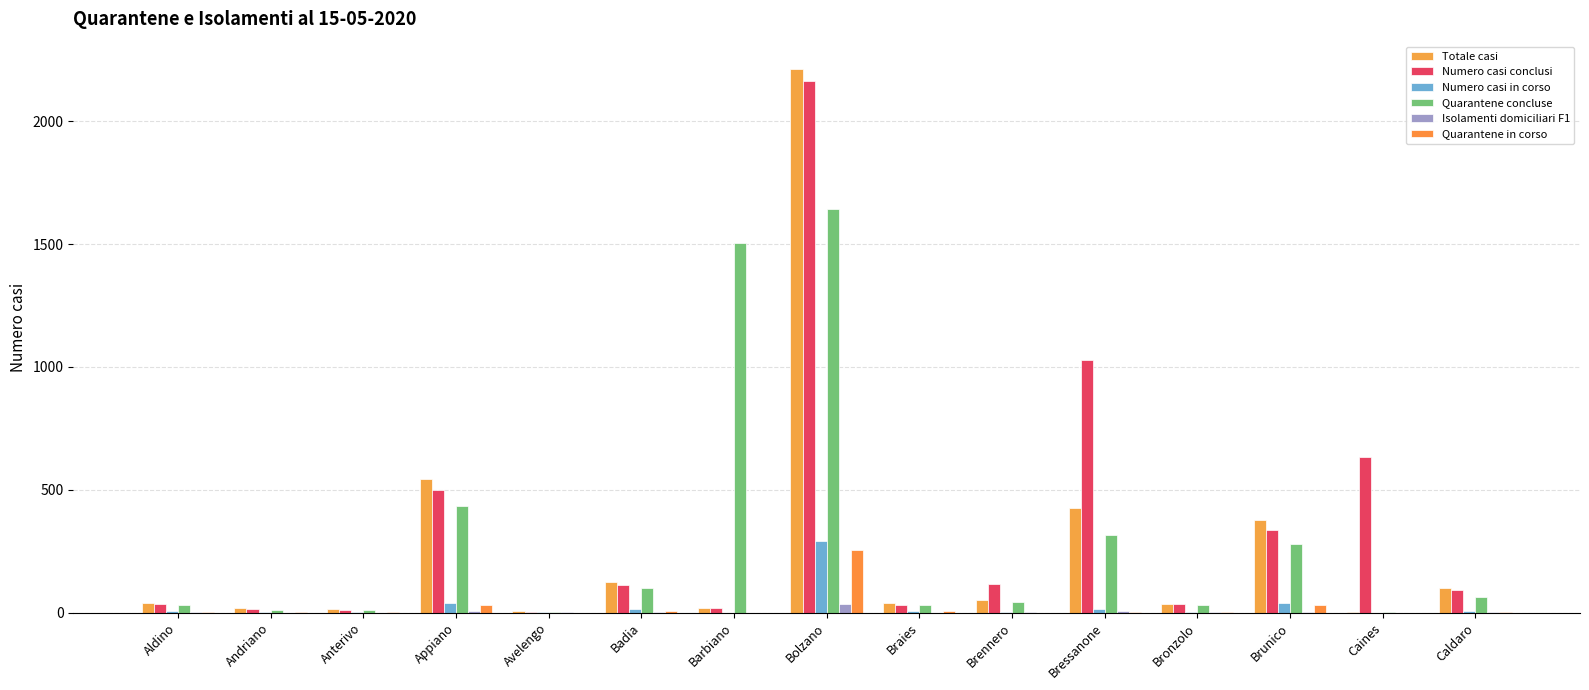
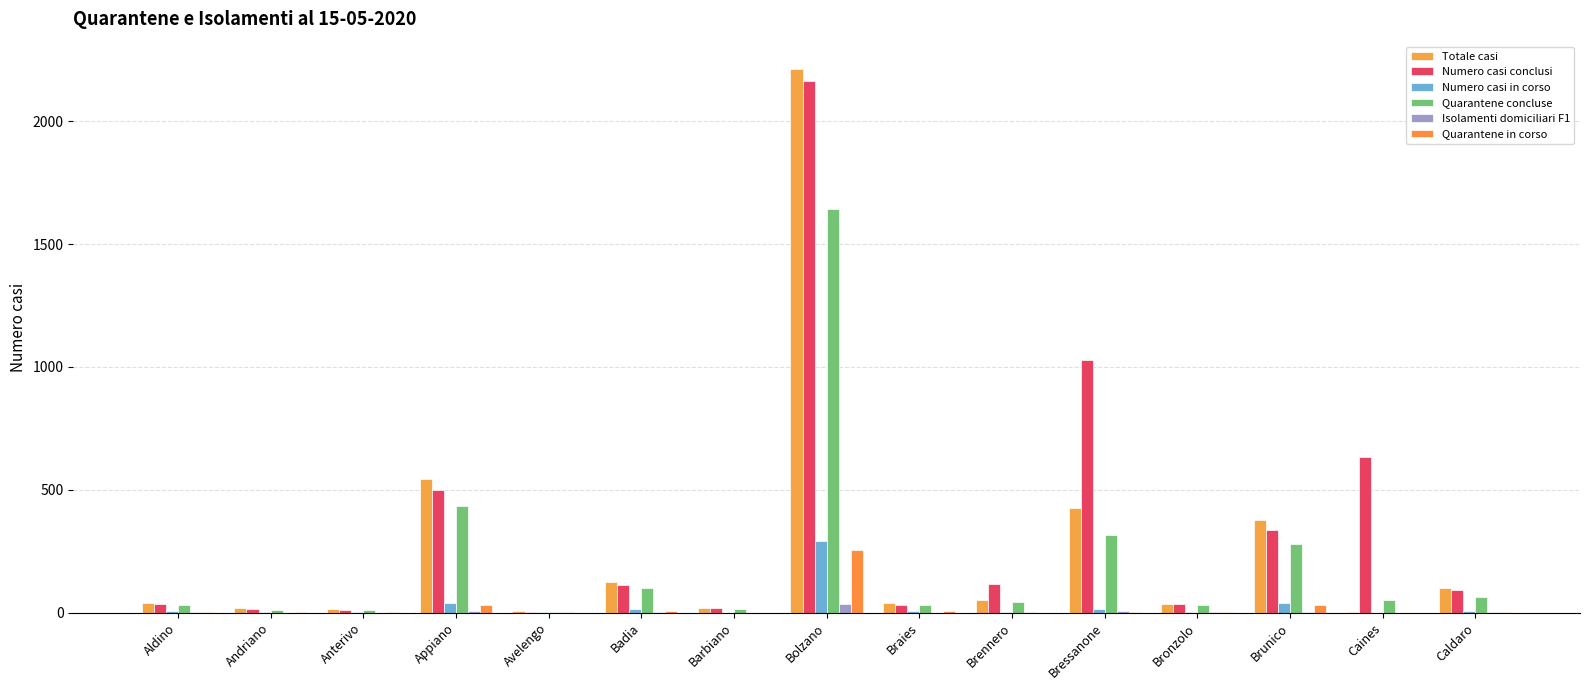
Quarantene concluse, Barbiano: 1510 -> 20
Quarantene concluse, Caines: 0 -> 50
